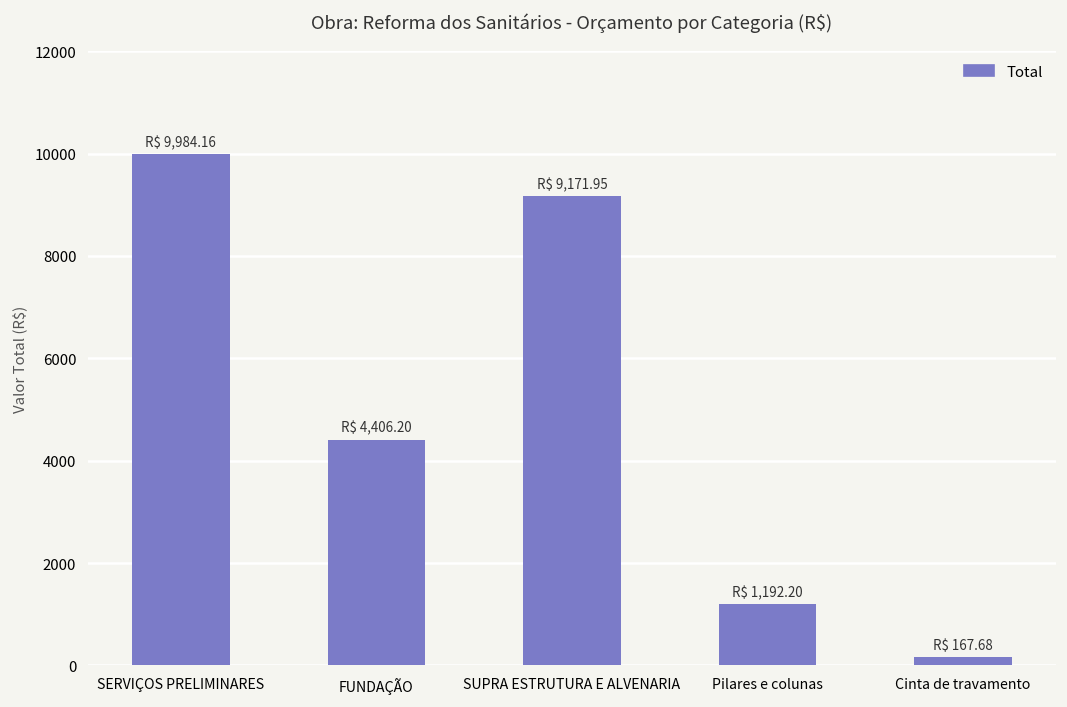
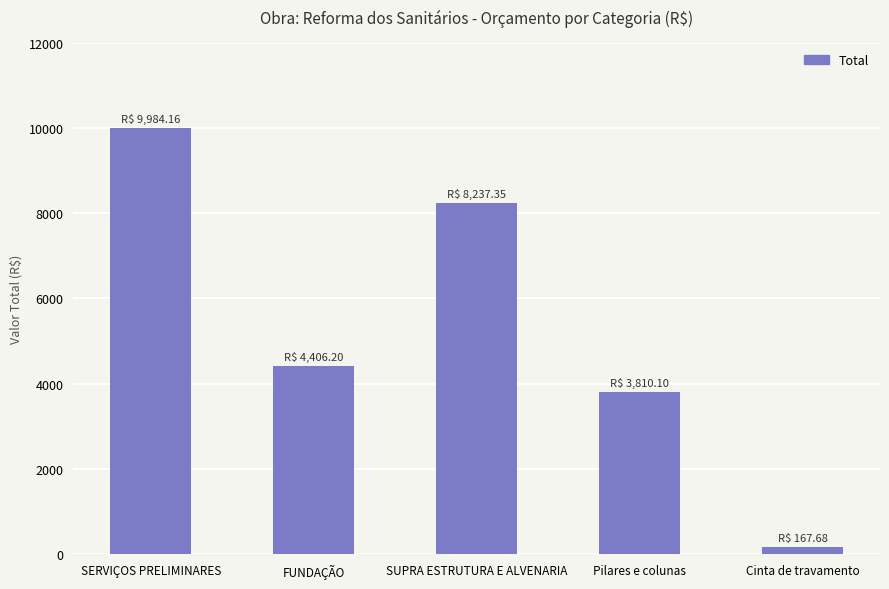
SUPRA ESTRUTURA E ALVENARIA: 9,171.95 -> 8,237.35
Pilares e colunas: 1,192.20 -> 3,810.10
